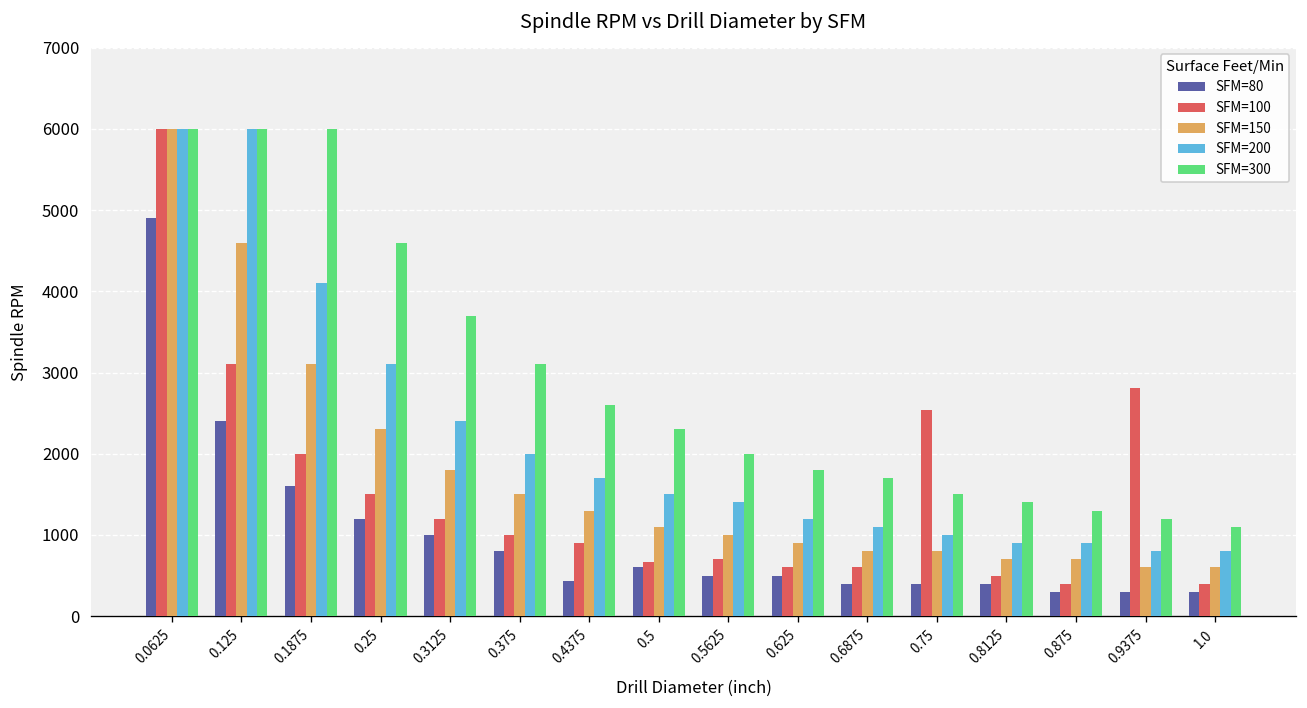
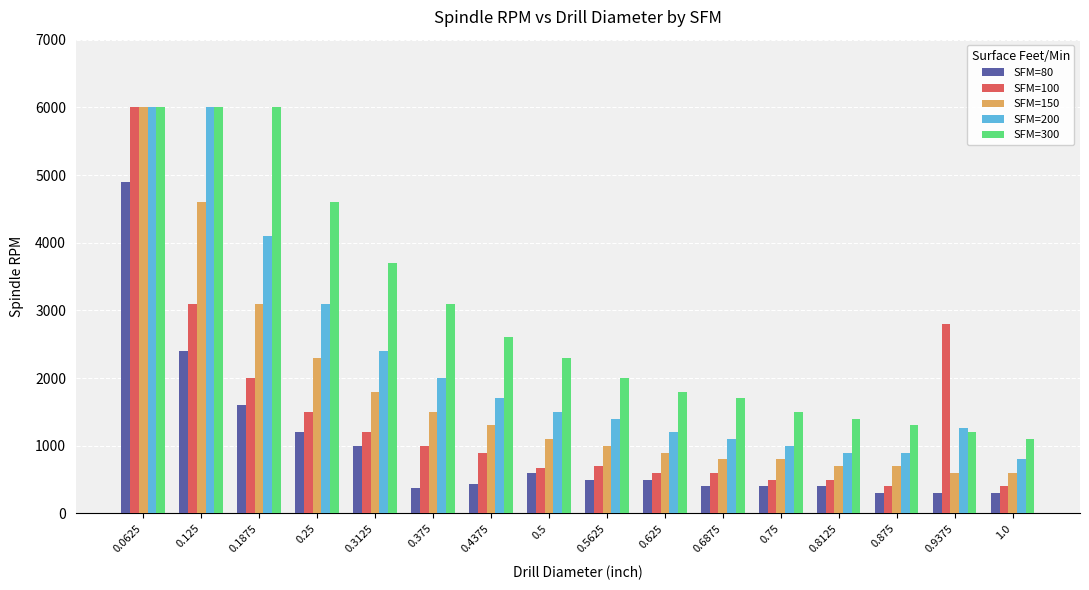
SFM=80, 0.375: 800 -> 400
SFM=100, 0.75: 2500 -> 500
SFM=200, 0.9375: 800 -> 1300
